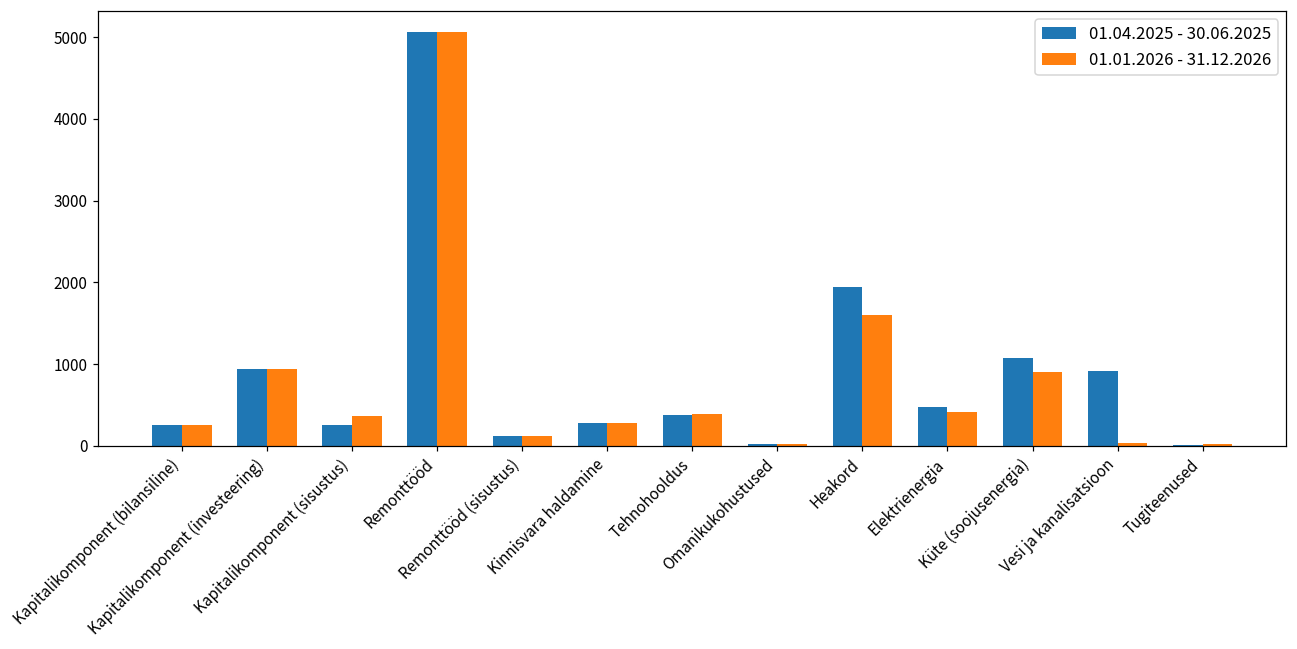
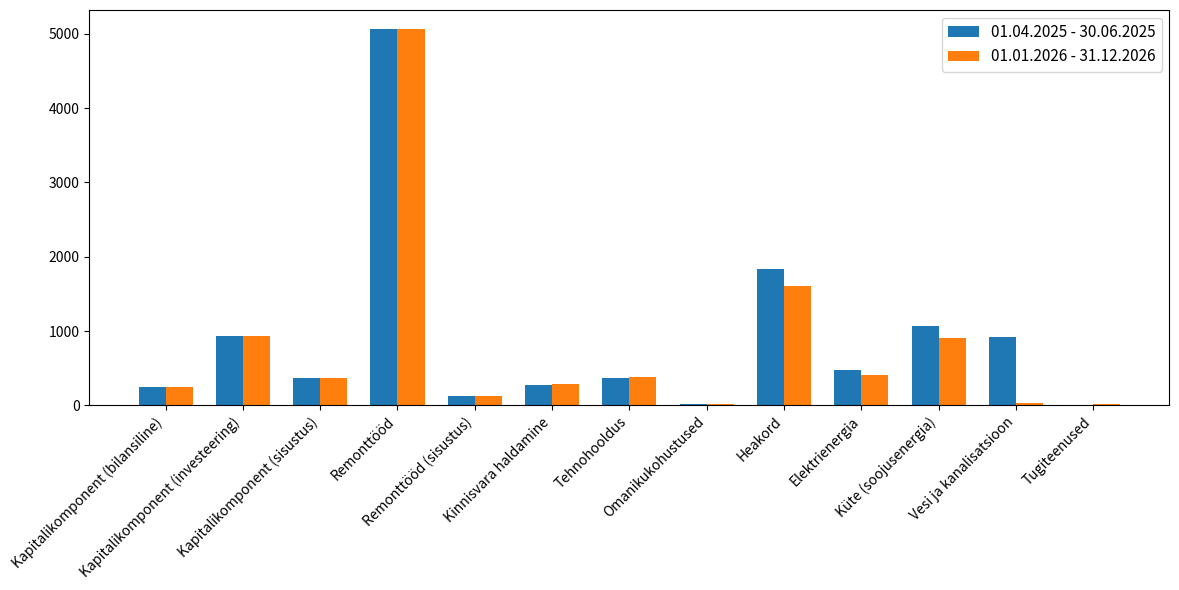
01.04.2025 - 30.06.2025, Kapitalikomponent (sisustus): 300 -> 400
01.04.2025 - 30.06.2025, Heakord: 1900 -> 1800
